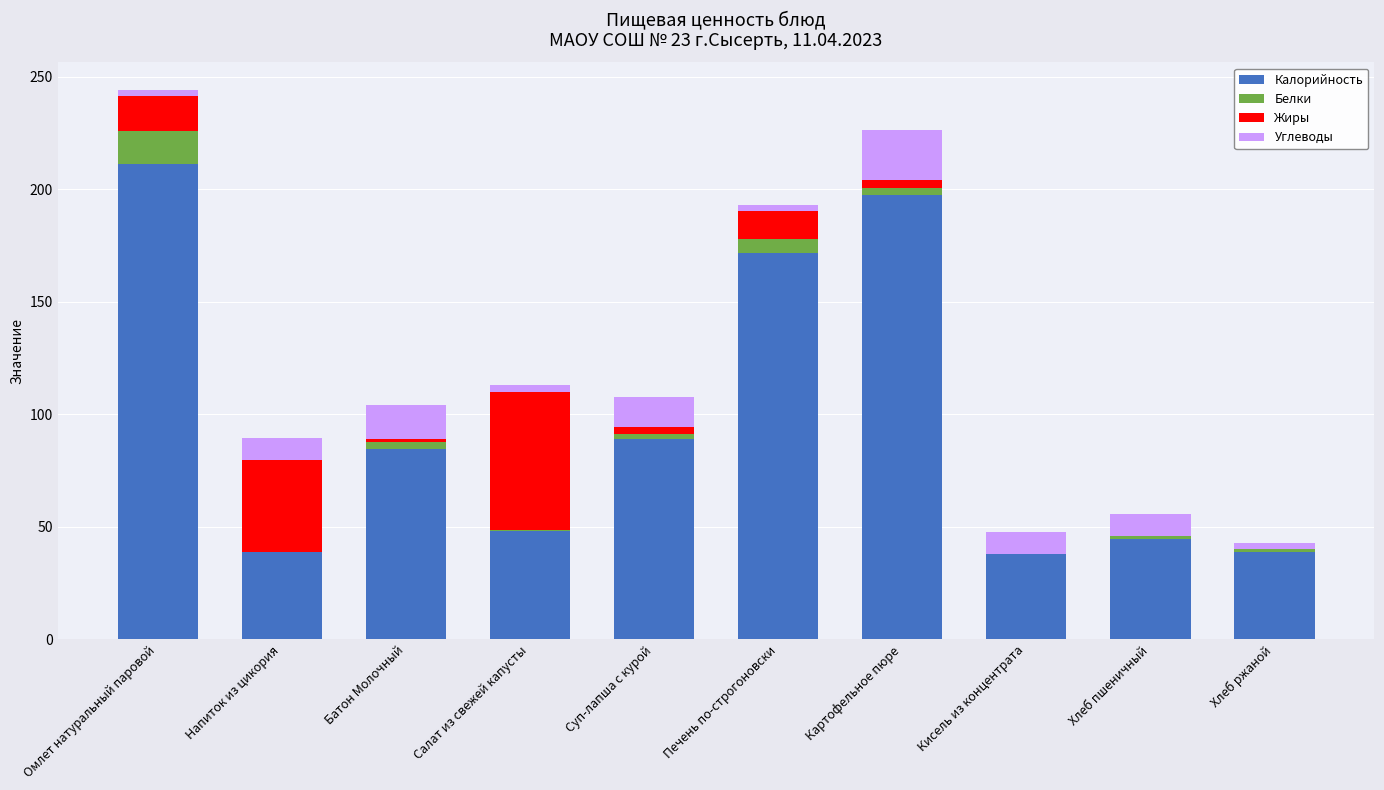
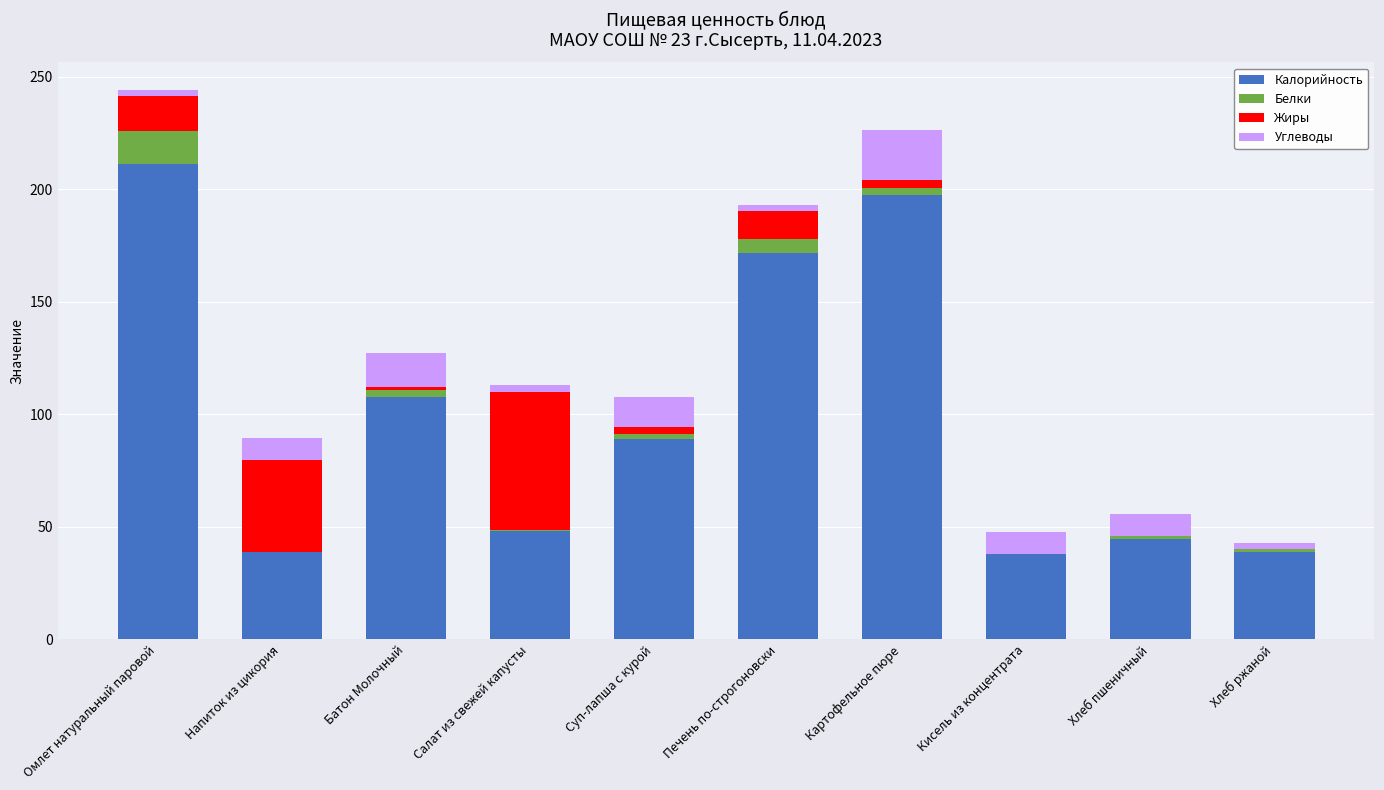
Калорийность, Батон Молочный: 85 -> 108
